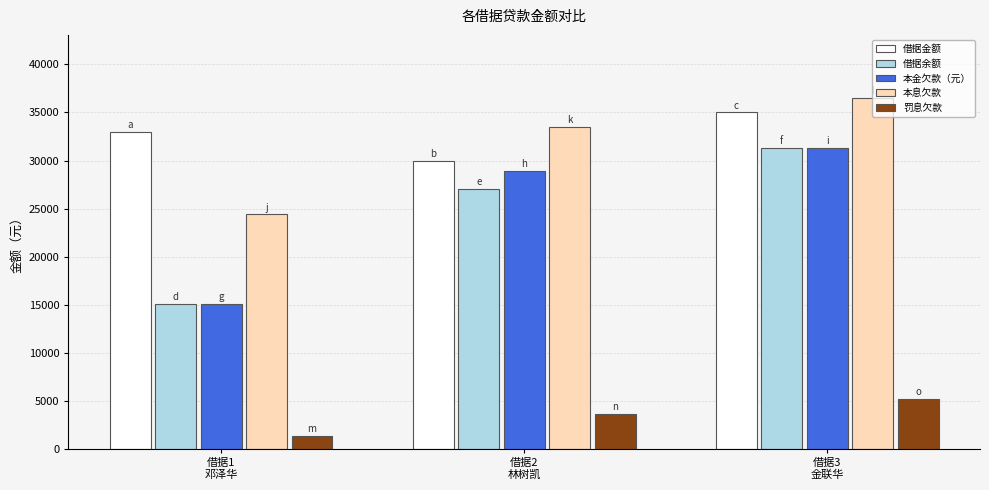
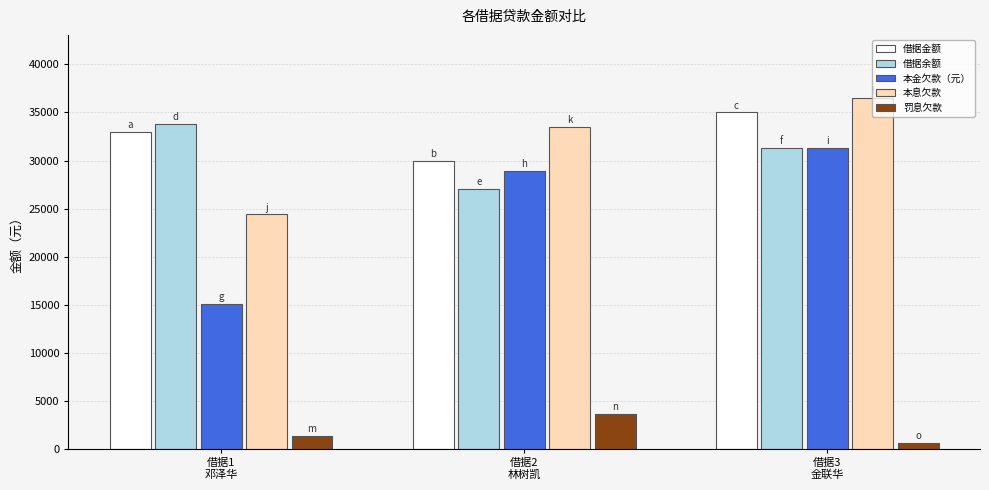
借据余额, 借据1 邓泽华: 15000 -> 34000
罚息欠款, 借据3 金联华: 5000 -> 1000
